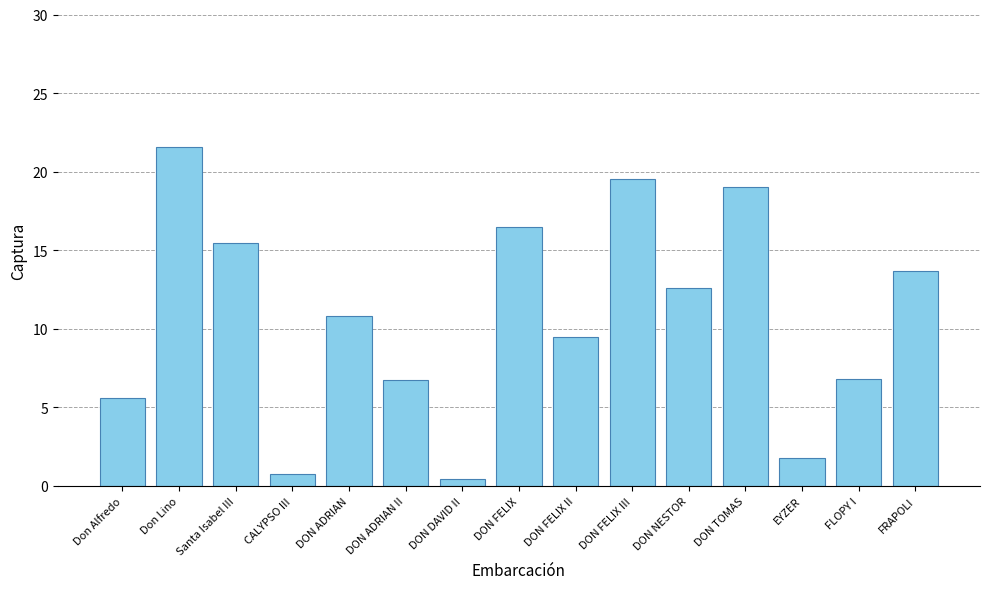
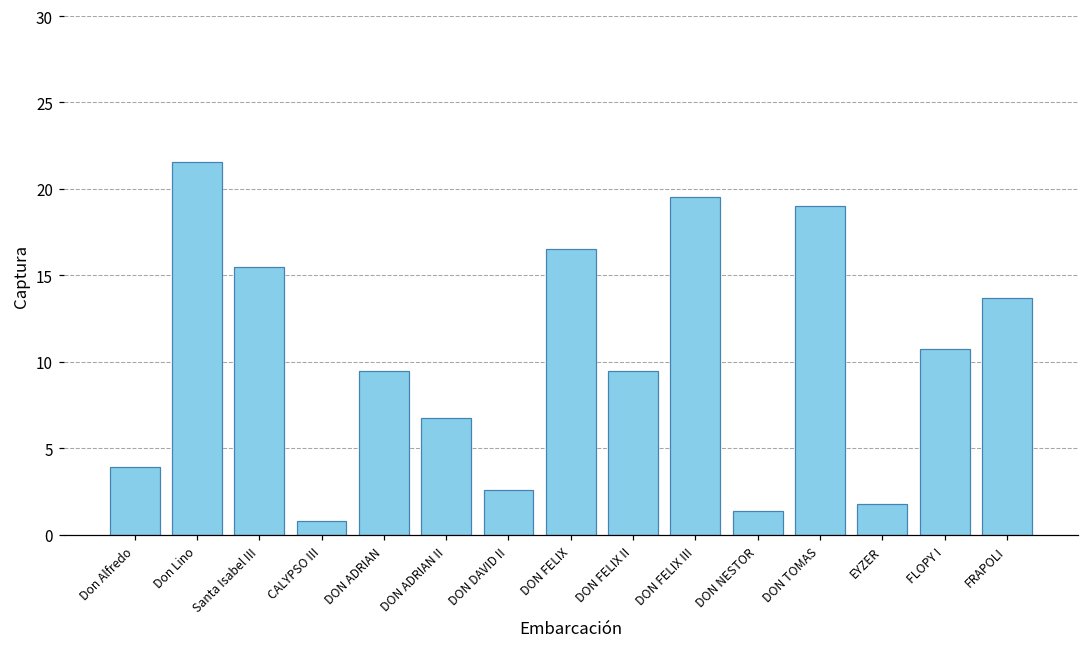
Don Alfredo: 5.6 -> 3.9
DON ADRIAN: 10.8 -> 9.5
DON DAVID II: 0.4 -> 2.6
DON NESTOR: 12.6 -> 1.4
FLOPY I: 6.8 -> 10.7
